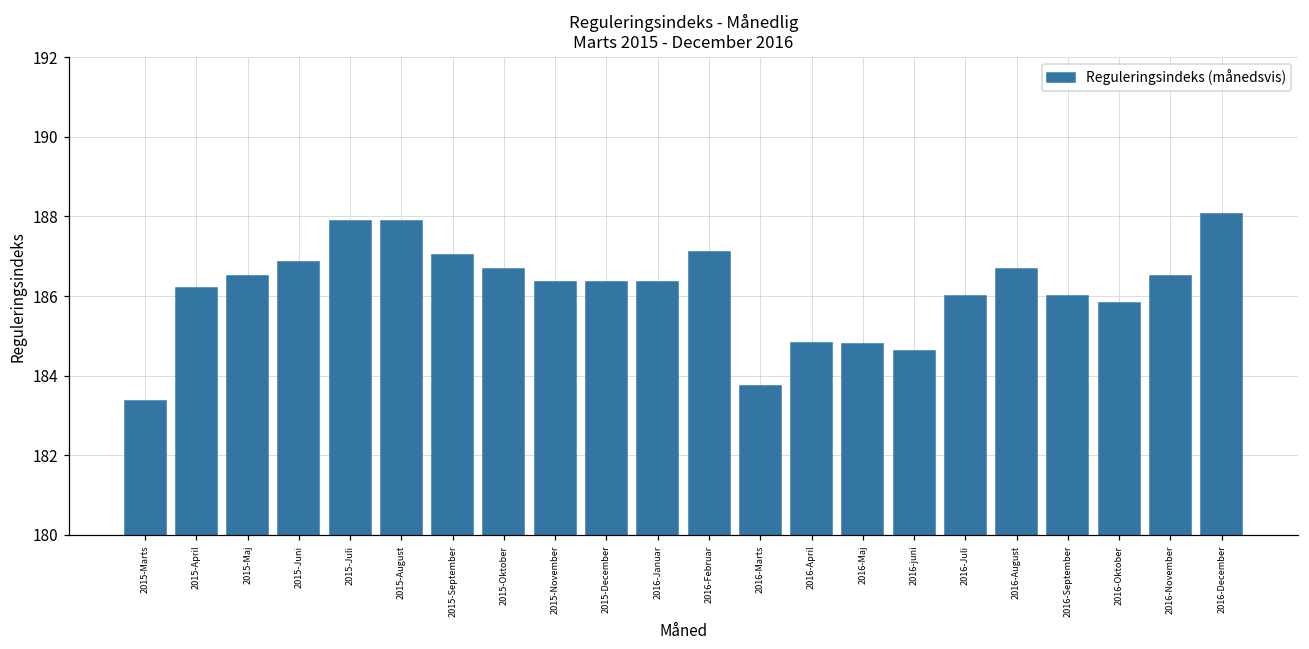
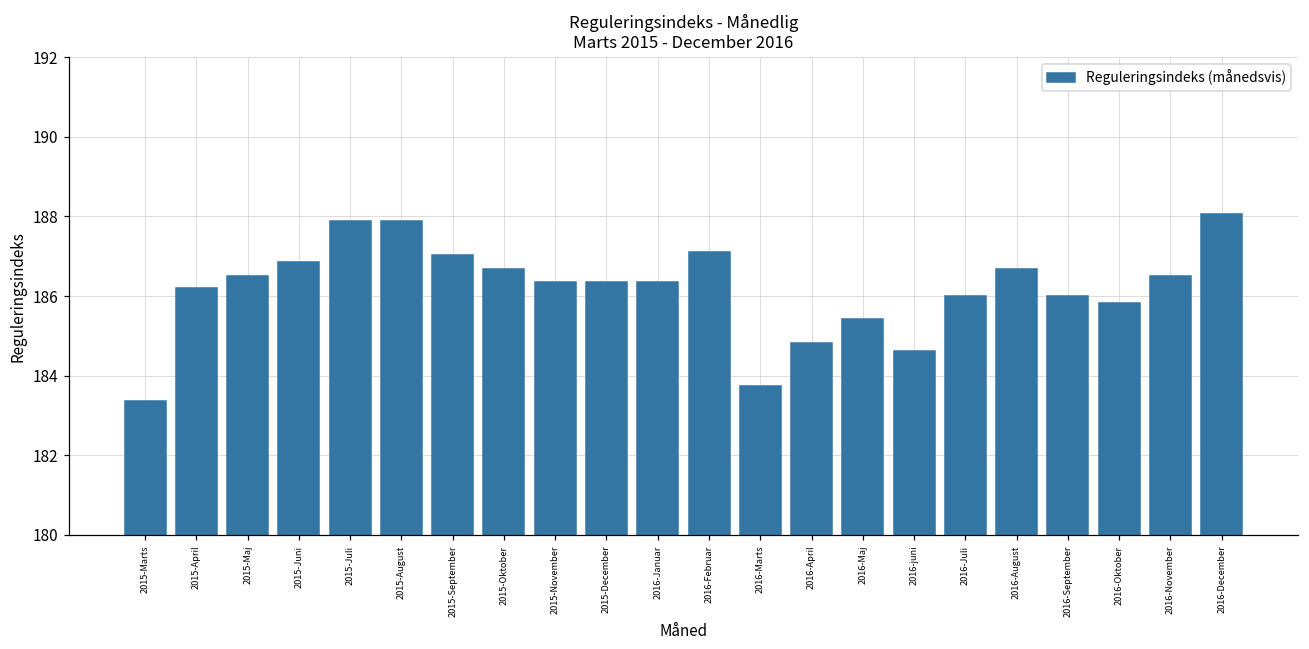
2016-Maj: 184.8 -> 185.4
